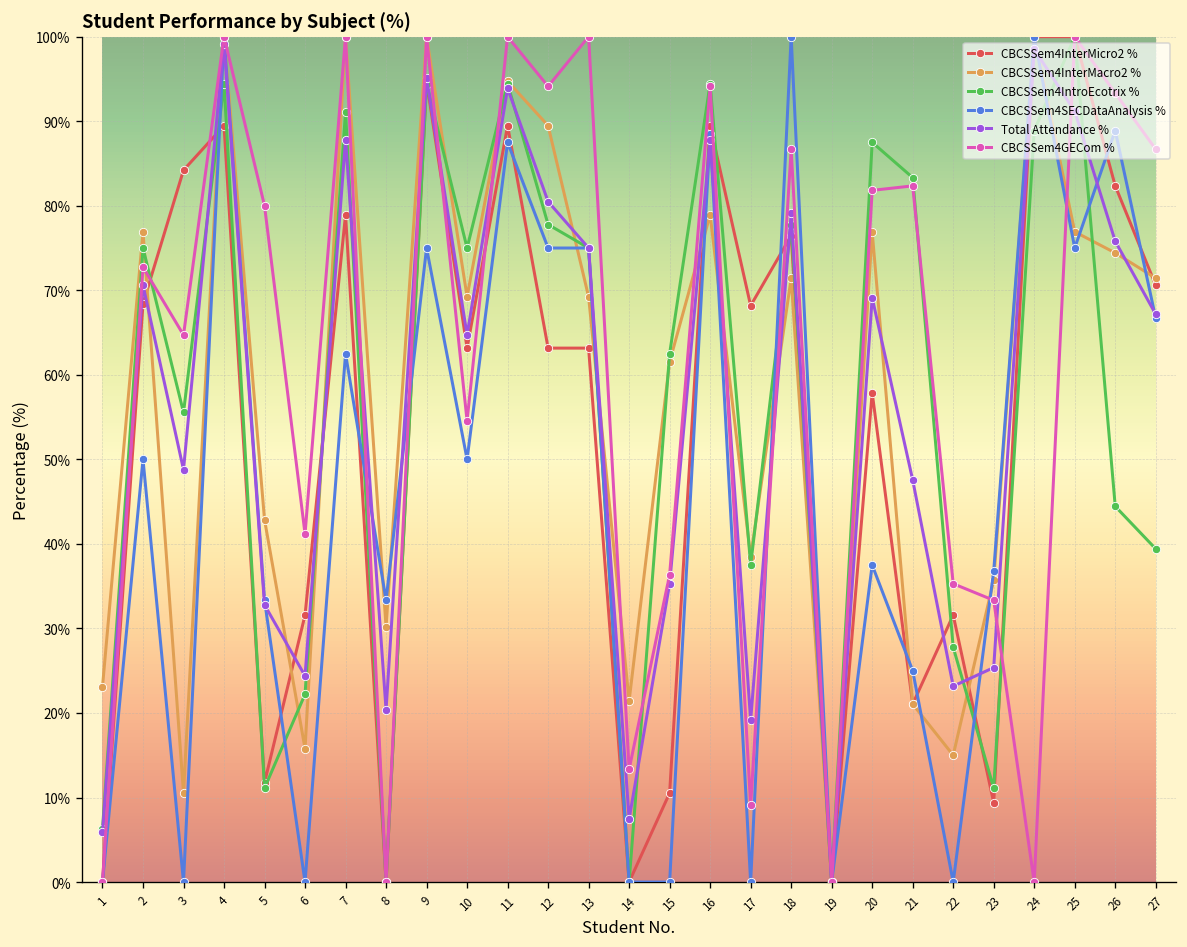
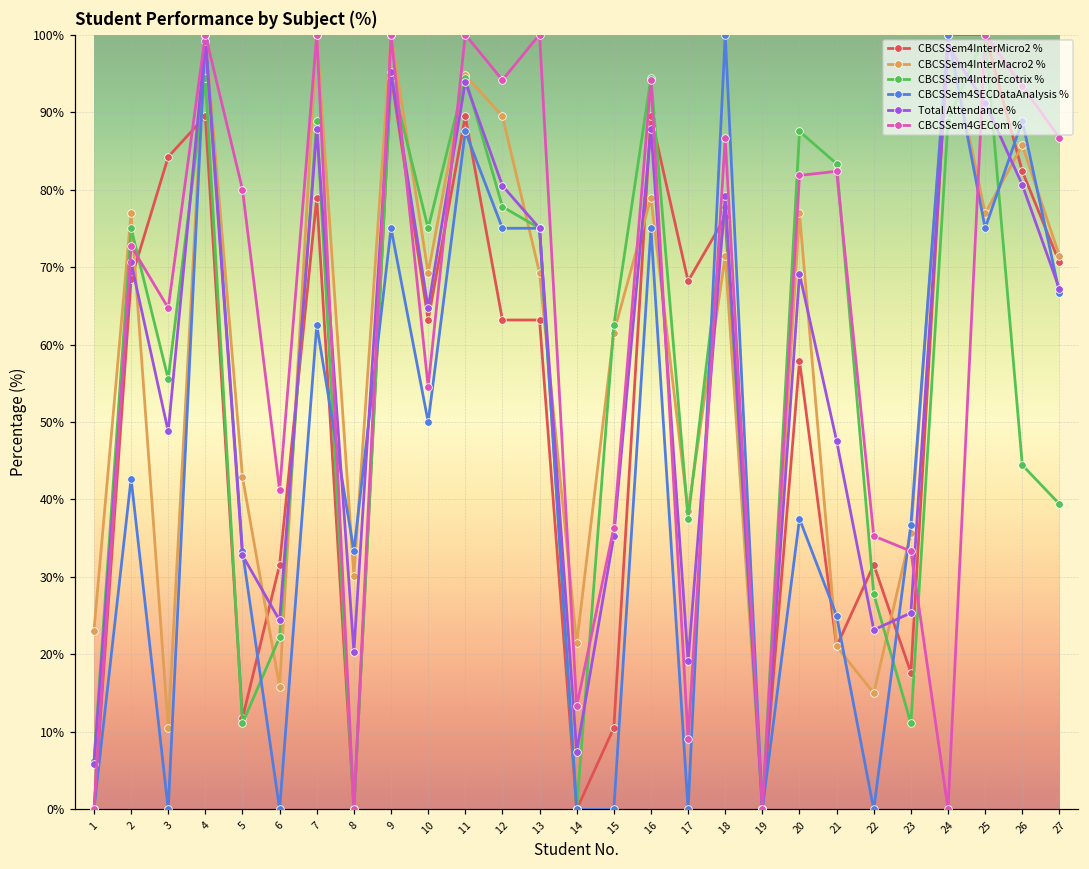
CBCSSem4SECDataAnalysis %, 2: 50% -> 43%
CBCSSem4IntroEcotrix %, 7: 91% -> 89%
CBCSSem4SECDataAnalysis %, 16: 89% -> 75%
CBCSSem4InterMicro2 %, 23: 9% -> 18%
CBCSSem4InterMacro2 %, 26: 74% -> 86%
Total Attendance %, 26: 76% -> 81%
